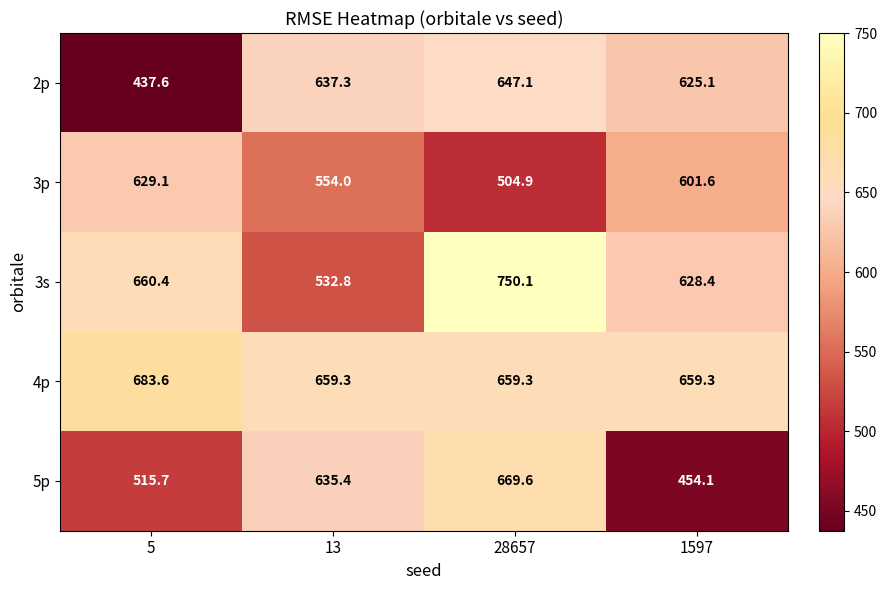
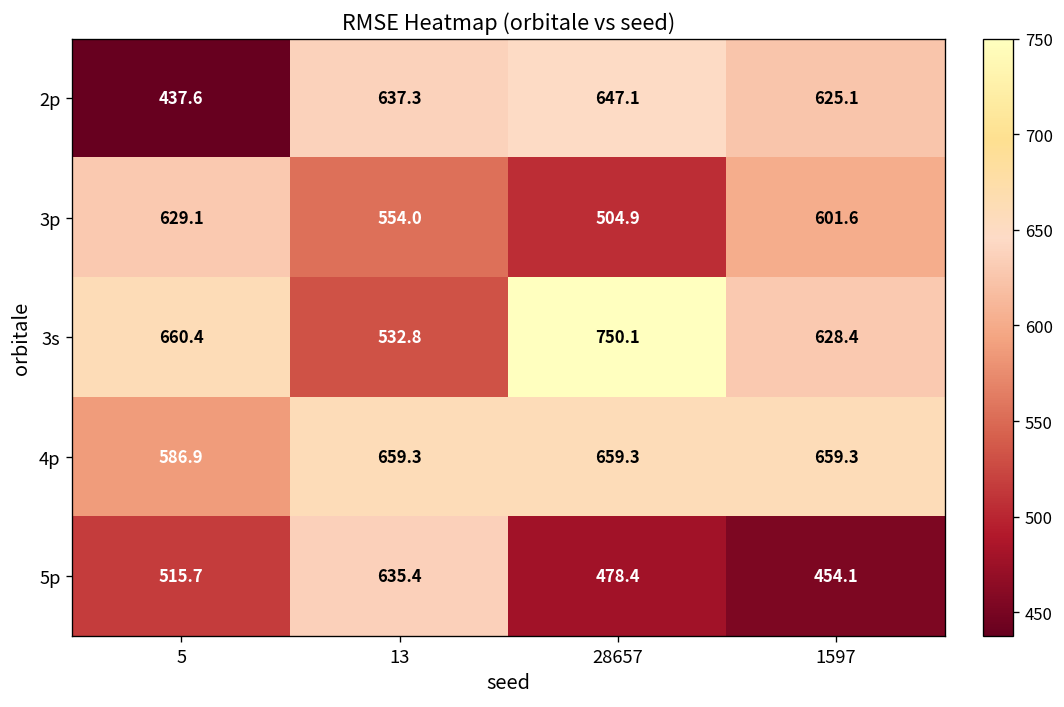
4p, 5: 683.6 -> 586.9
5p, 28657: 669.6 -> 478.4
